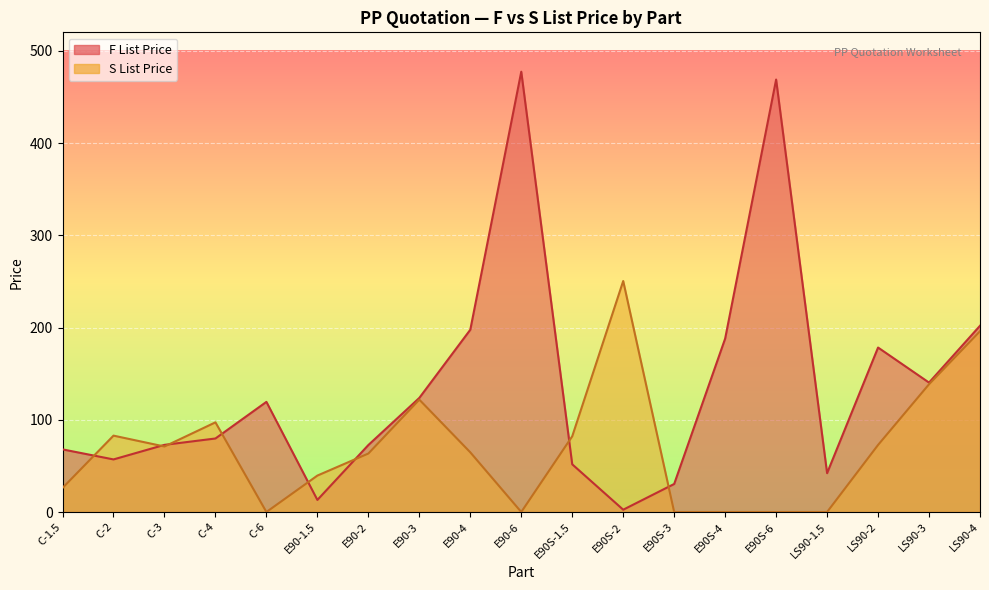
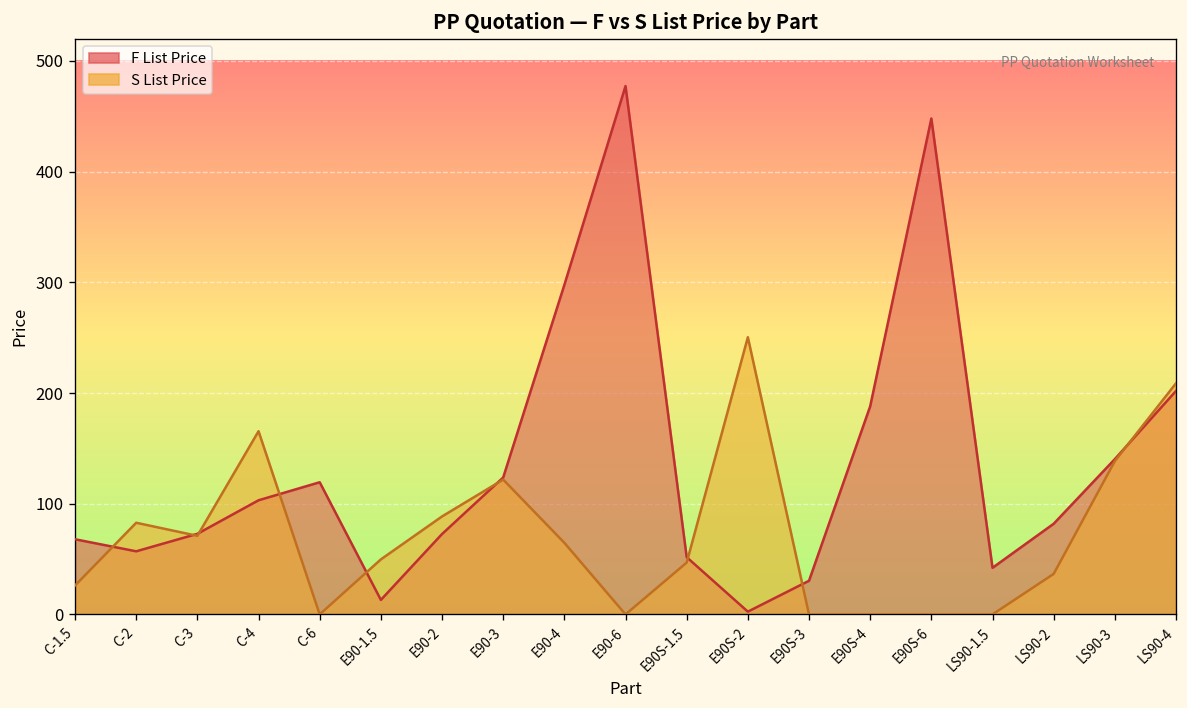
F List Price, C-4: 80 -> 100
S List Price, C-4: 100 -> 170
S List Price, E90-1.5: 40 -> 50
S List Price, E90-2: 60 -> 90
F List Price, E90-4: 200 -> 300
S List Price, E90S-1.5: 80 -> 50
F List Price, E90S-6: 470 -> 450
F List Price, LS90-2: 180 -> 80
S List Price, LS90-2: 70 -> 40
S List Price, LS90-4: 200 -> 210
